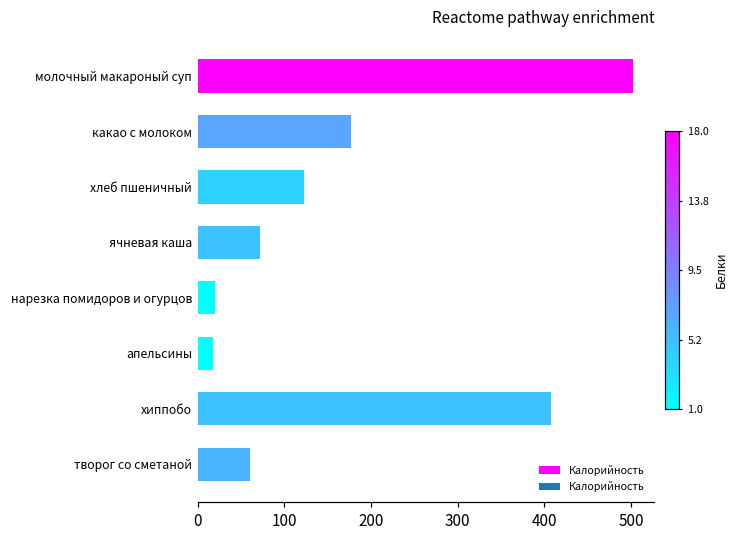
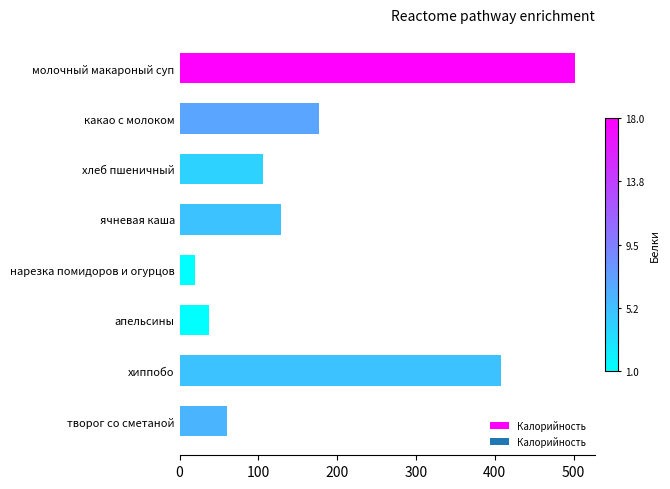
хлеб пшеничный: 120 -> 110
ячневая каша: 70 -> 130
апельсины: 20 -> 40
